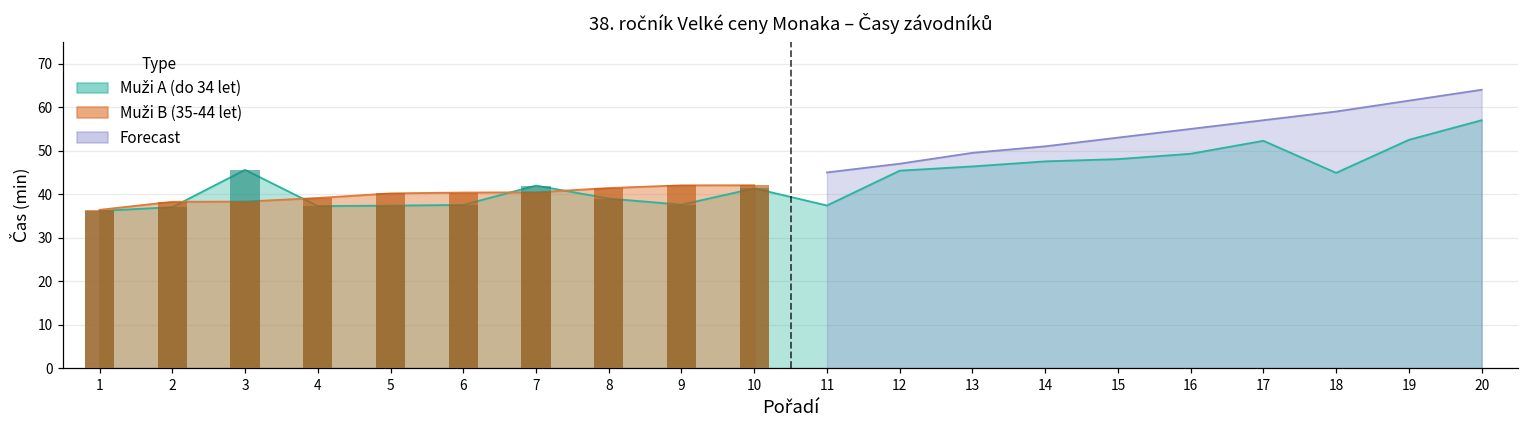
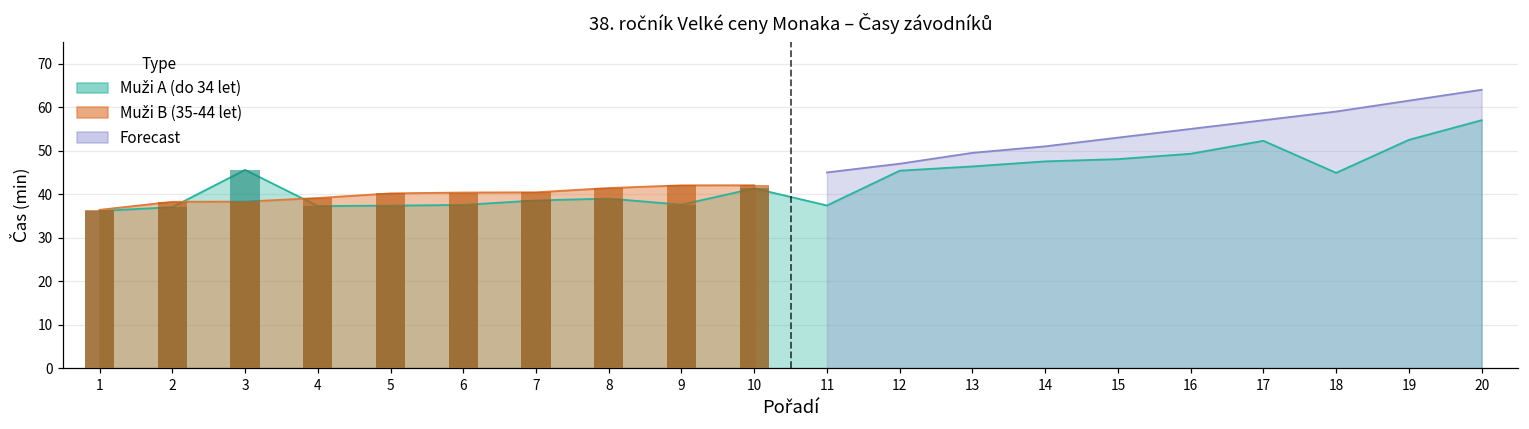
Muži A (do 34 let), 7: 42 -> 39
